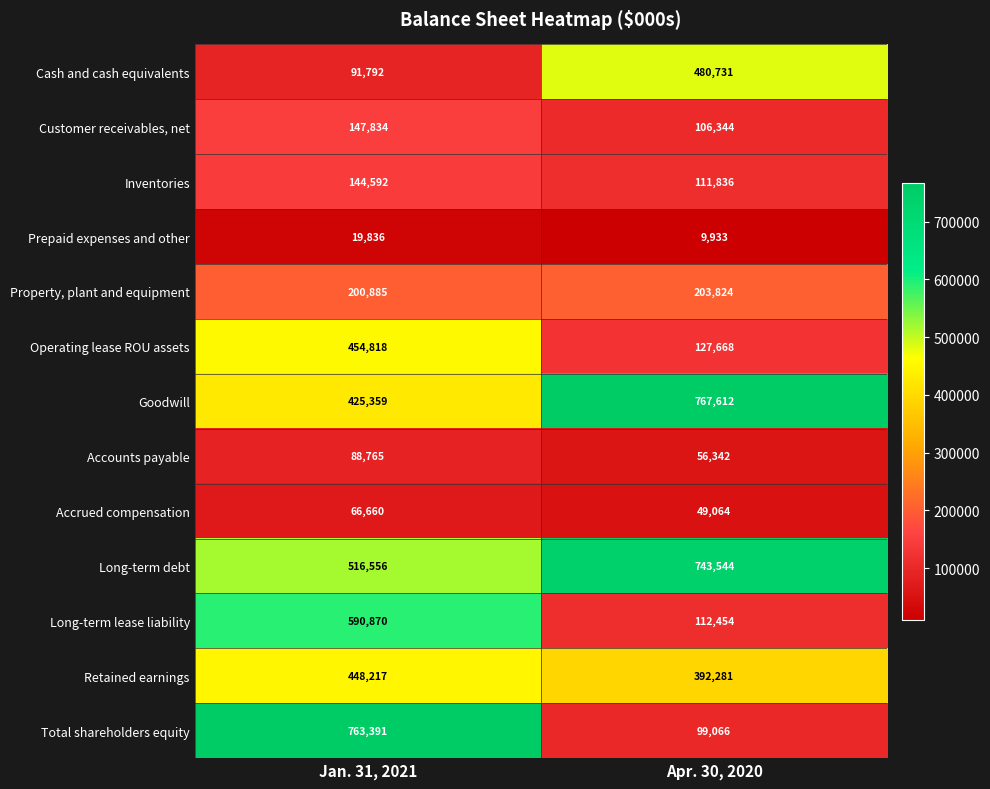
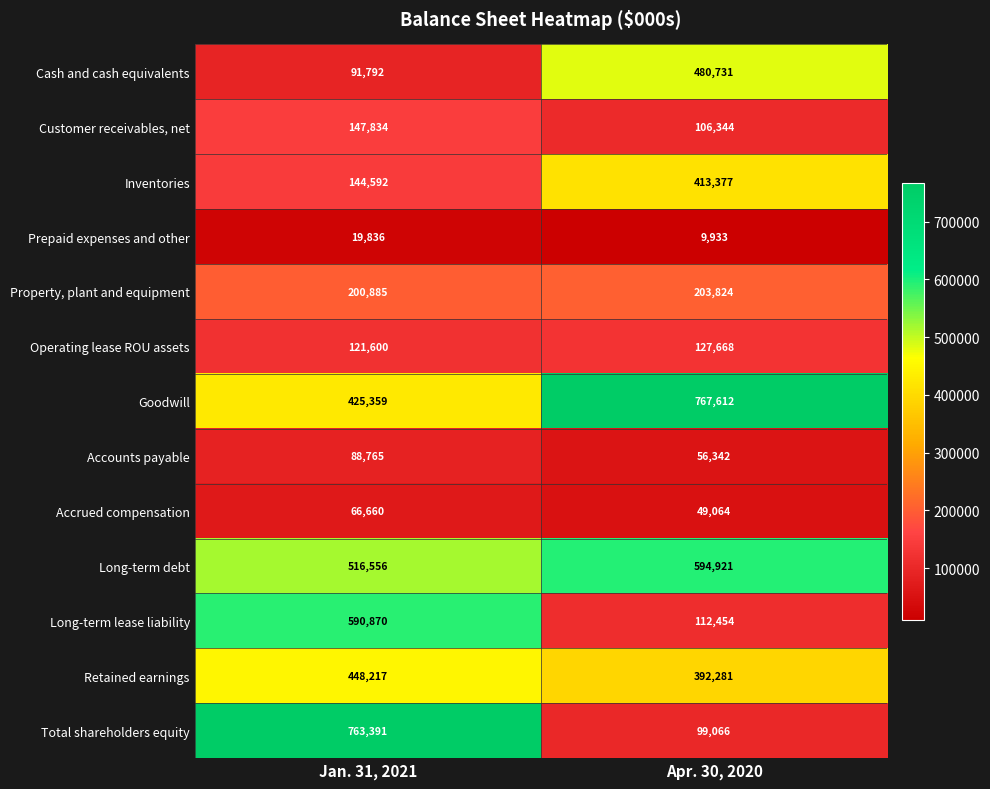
Inventories, Apr. 30, 2020: 111,836 -> 413,377
Operating lease ROU assets, Jan. 31, 2021: 454,818 -> 121,600
Long-term debt, Apr. 30, 2020: 743,544 -> 594,921
